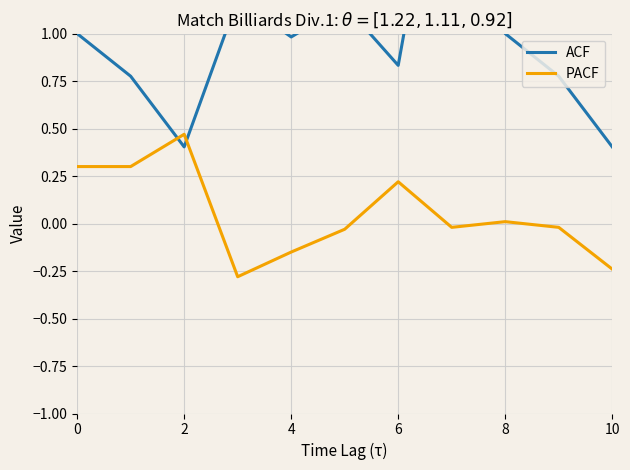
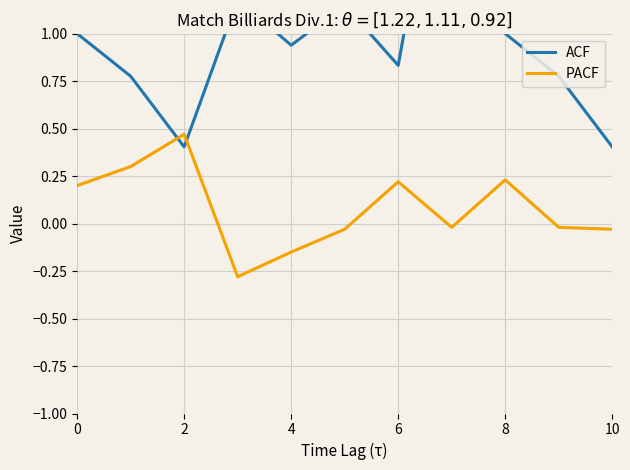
PACF, 0: 0.3 -> 0.2
ACF, 4: 0.98 -> 0.94
PACF, 8: 0.01 -> 0.23
PACF, 10: -0.24 -> -0.03
